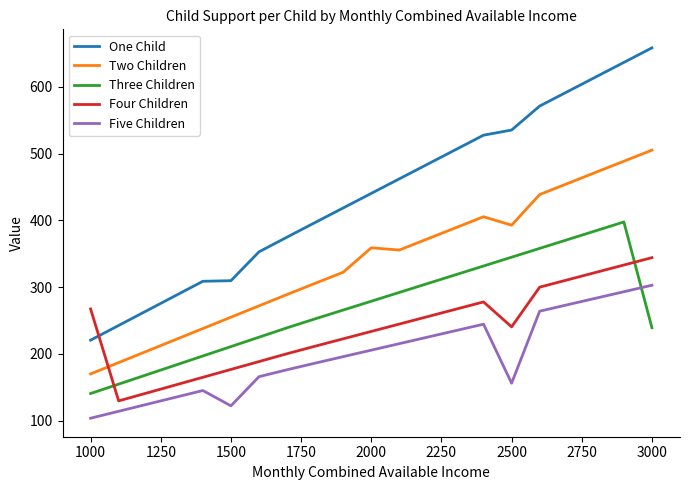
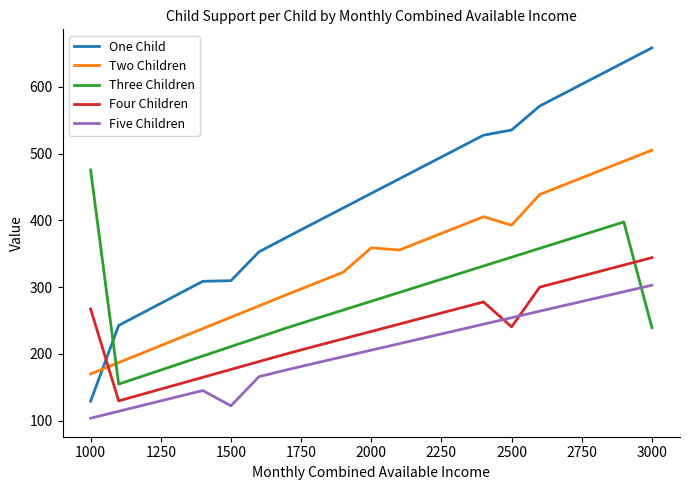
One Child, 1000: 220 -> 130
Three Children, 1000: 140 -> 480
Five Children, 2500: 160 -> 250
